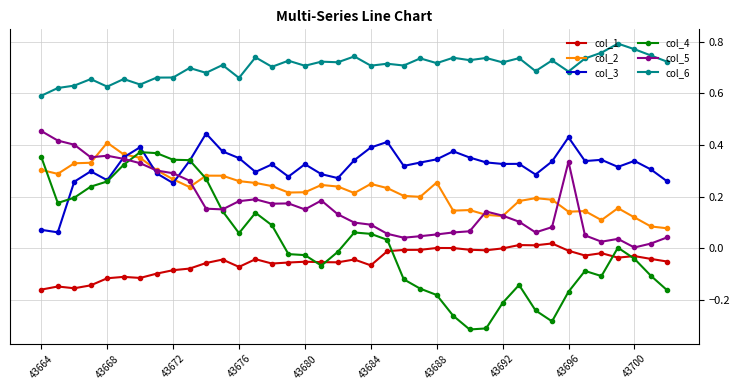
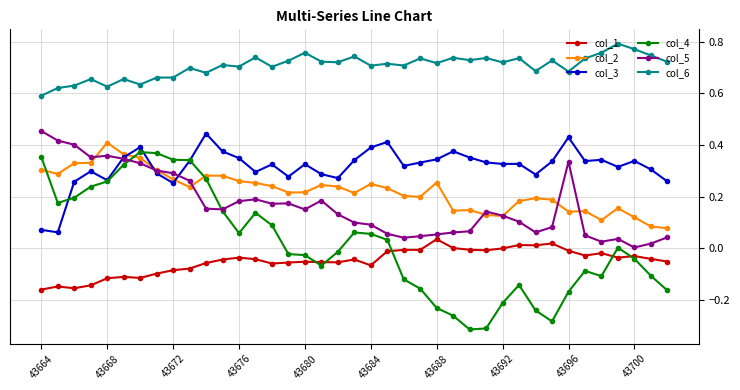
col_1, 43676: -0.07 -> -0.04
col_6, 43676: 0.66 -> 0.70
col_6, 43680: 0.71 -> 0.76
col_1, 43688: 0.00 -> 0.04
col_4, 43688: -0.18 -> -0.23
